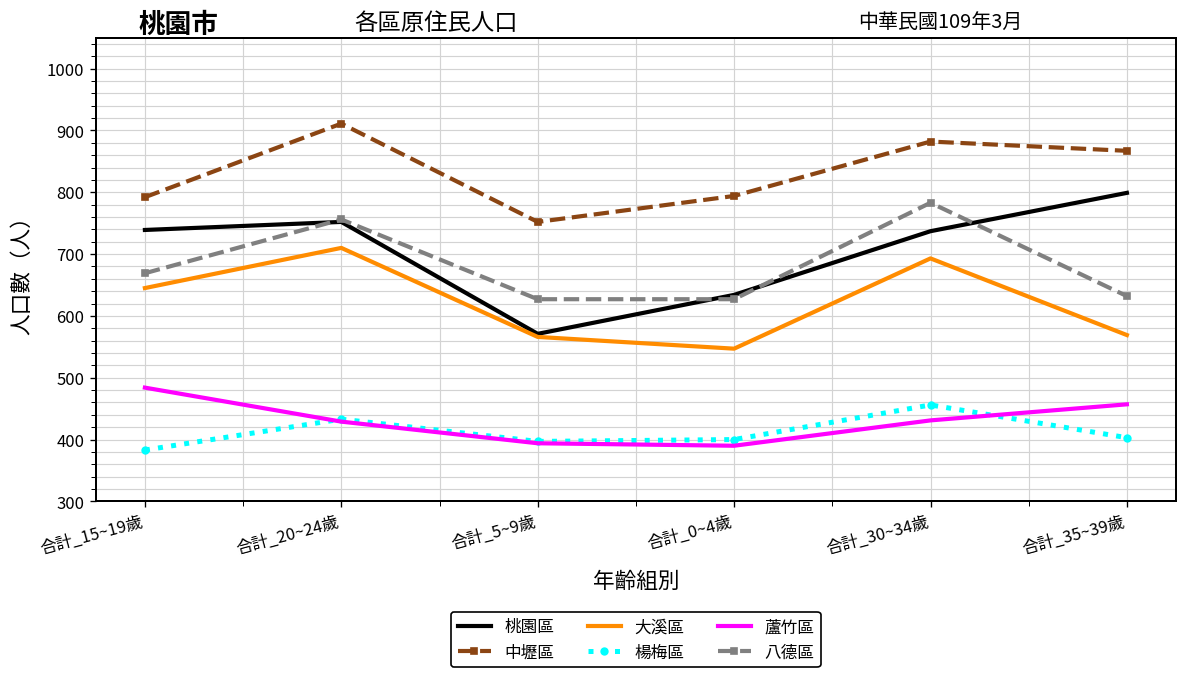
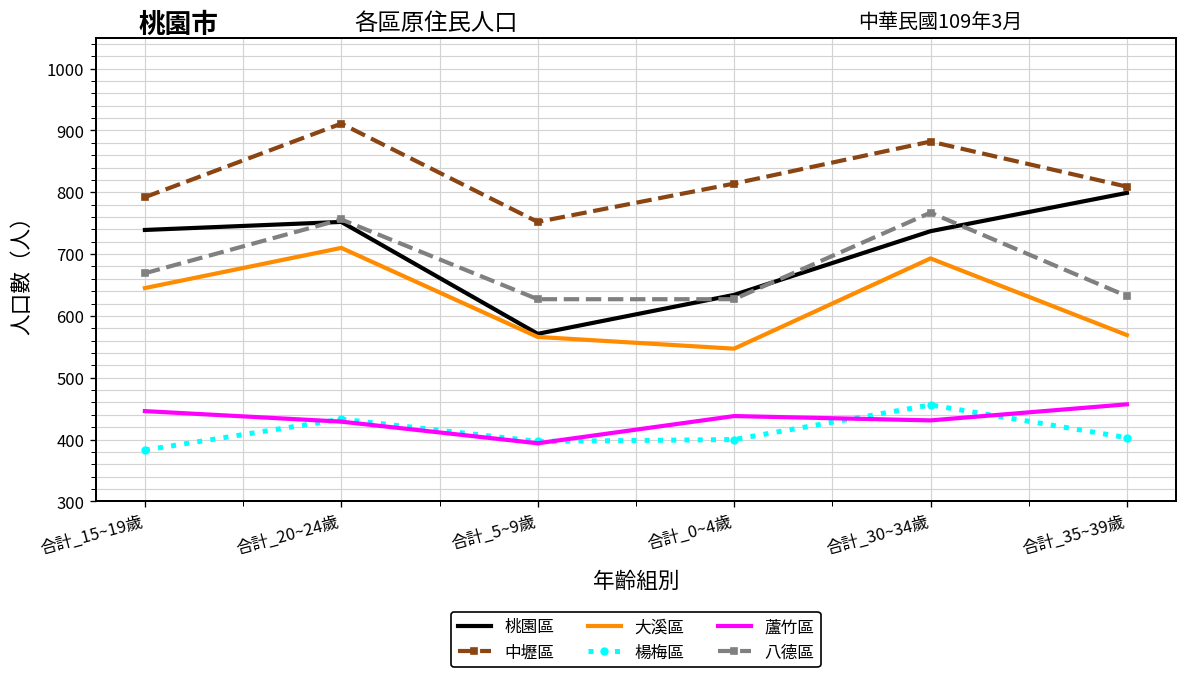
蘆竹區, 合計_15~19歲: 480 -> 450
中壢區, 合計_0~4歲: 790 -> 810
蘆竹區, 合計_0~4歲: 390 -> 440
八德區, 合計_30~34歲: 780 -> 770
中壢區, 合計_35~39歲: 870 -> 810
